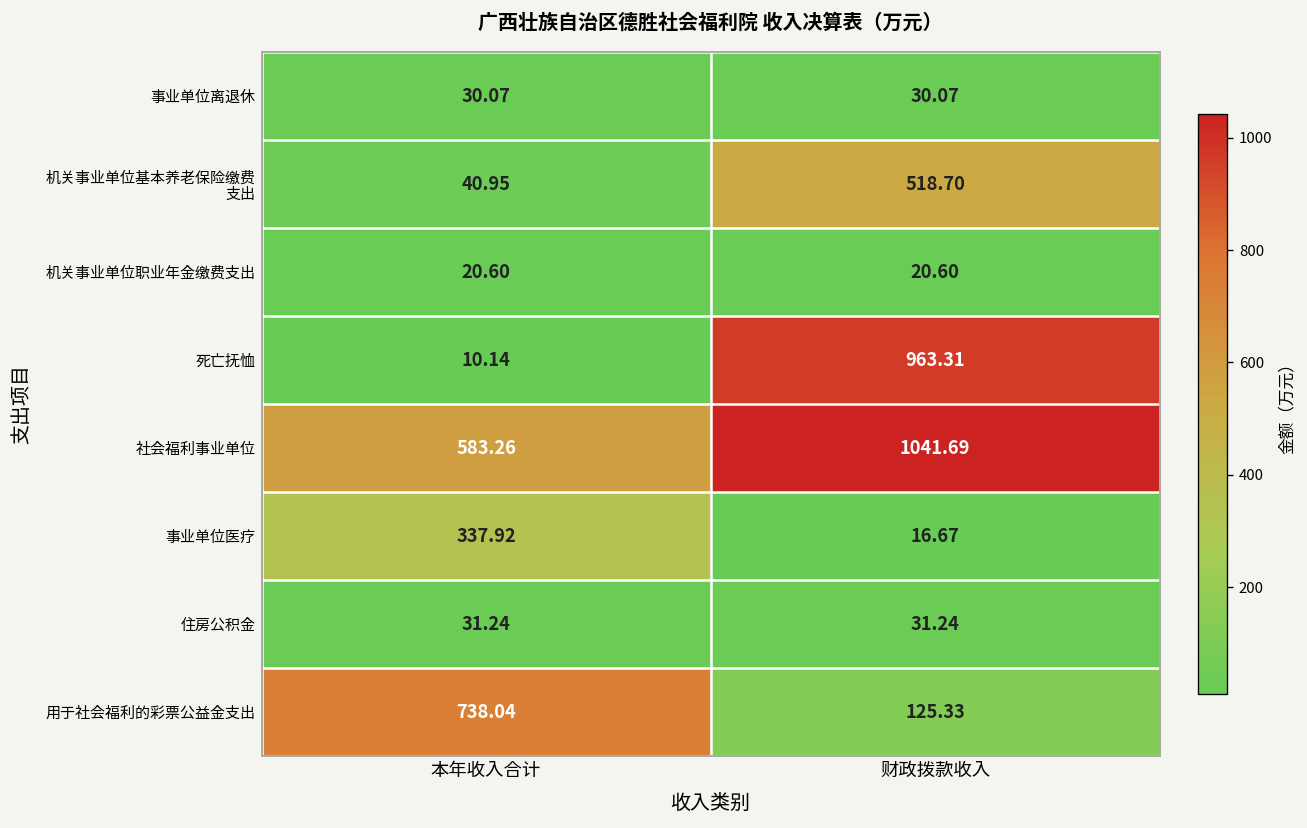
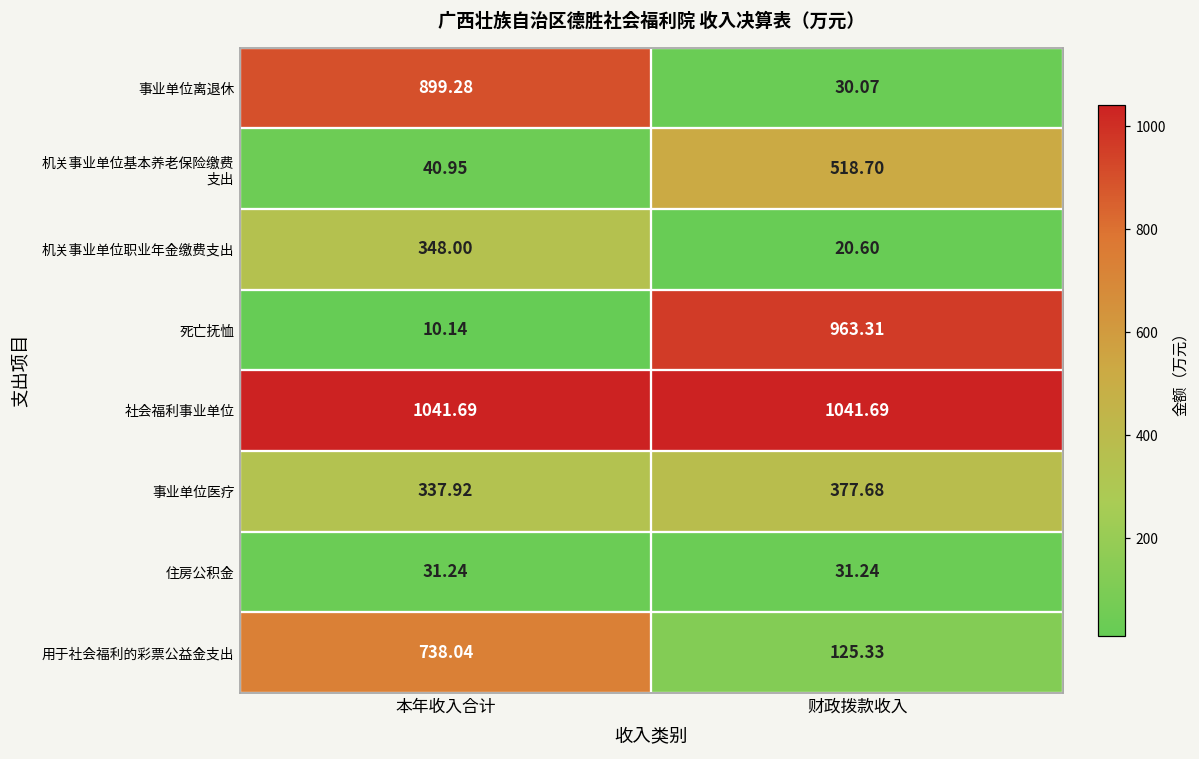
事业单位离退休, 本年收入合计: 30.07 -> 899.28
机关事业单位职业年金缴费支出, 本年收入合计: 20.60 -> 348.00
社会福利事业单位, 本年收入合计: 583.26 -> 1041.69
事业单位医疗, 财政拨款收入: 16.67 -> 377.68
